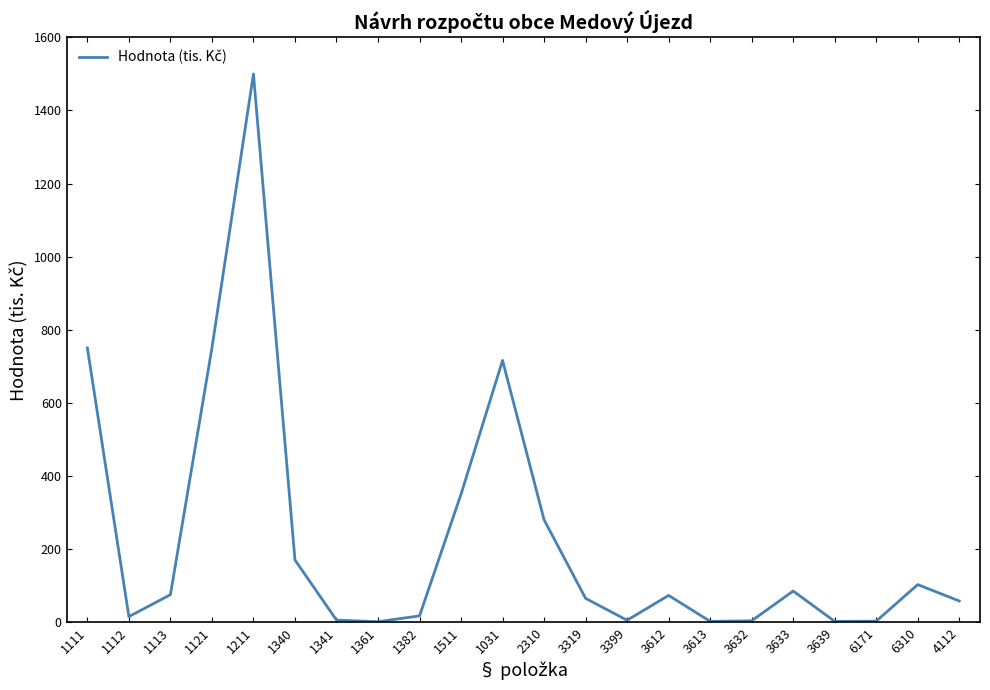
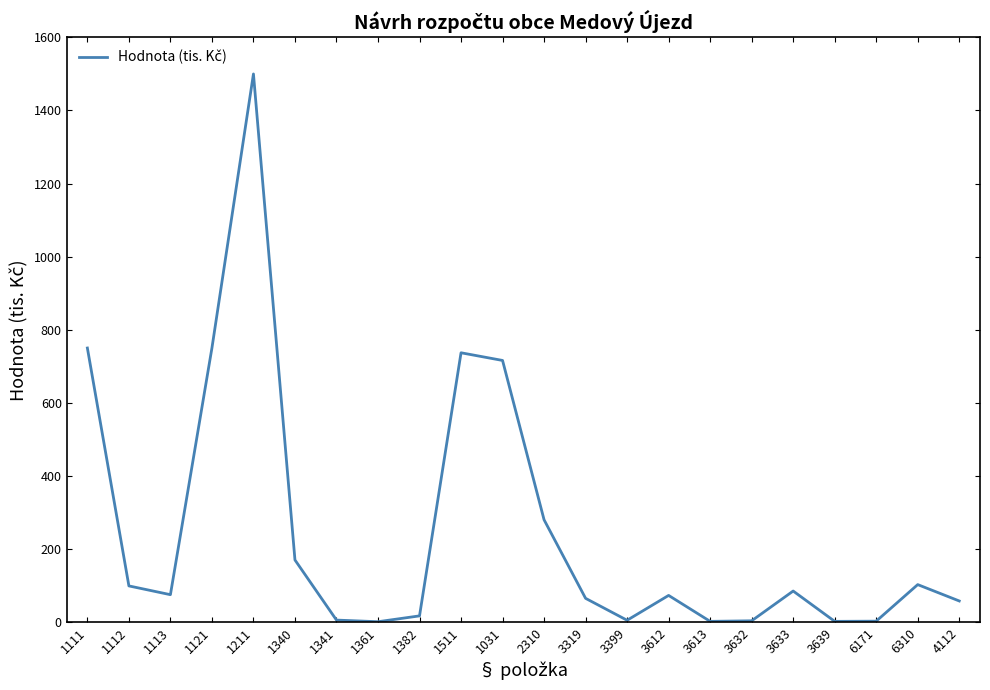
1112: 20 -> 100
1511: 350 -> 740
